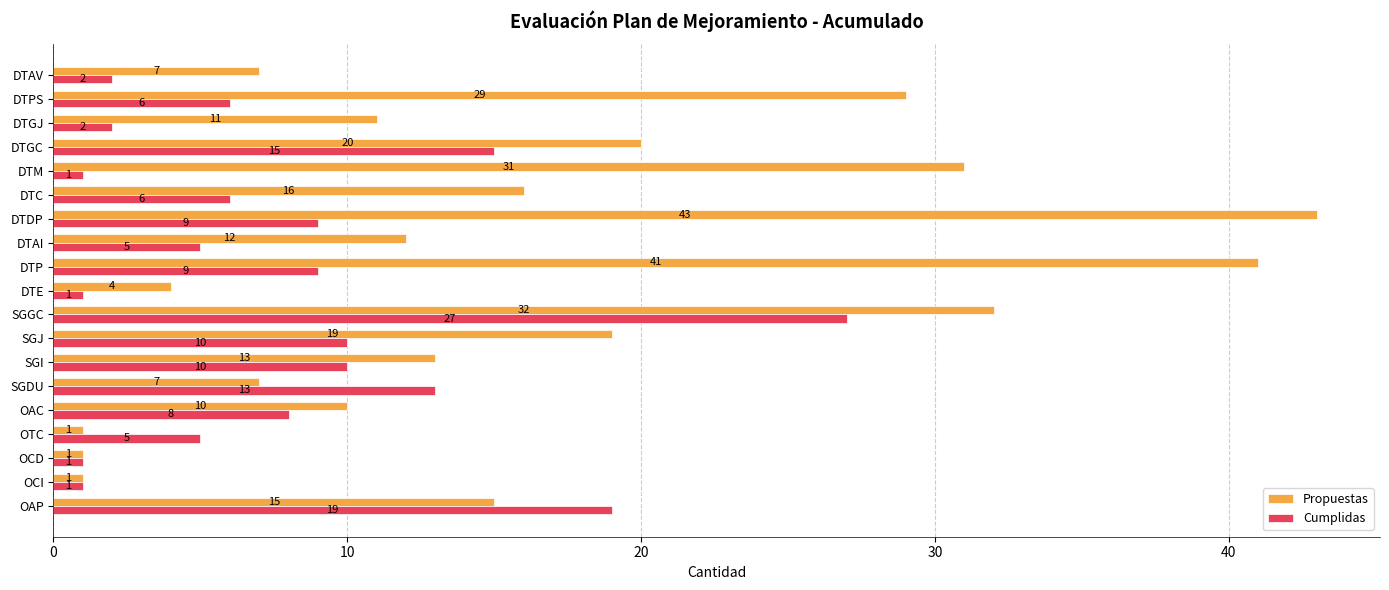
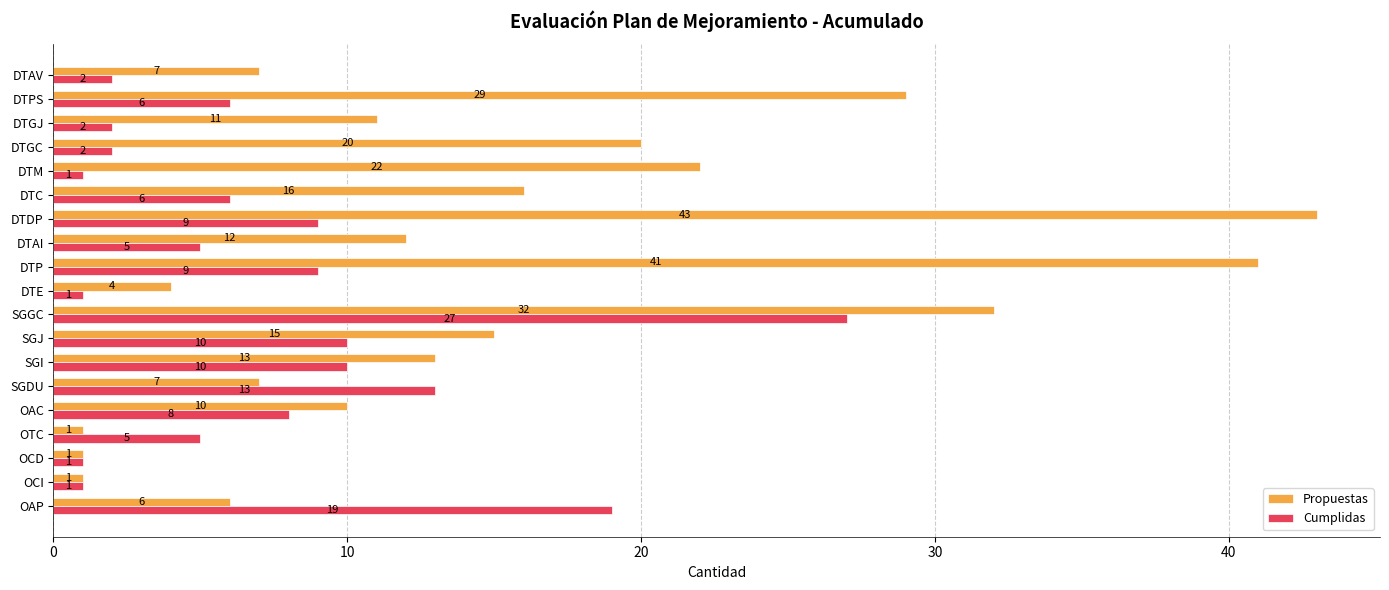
Cumplidas, DTGC: 15 -> 2
Propuestas, DTM: 31 -> 22
Propuestas, SGJ: 19 -> 15
Propuestas, OAP: 15 -> 6
